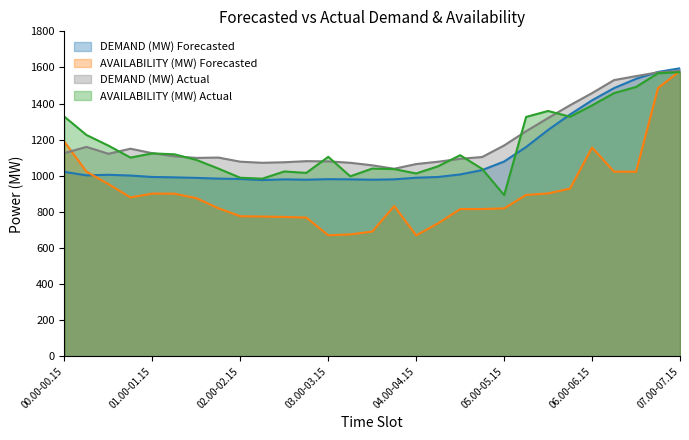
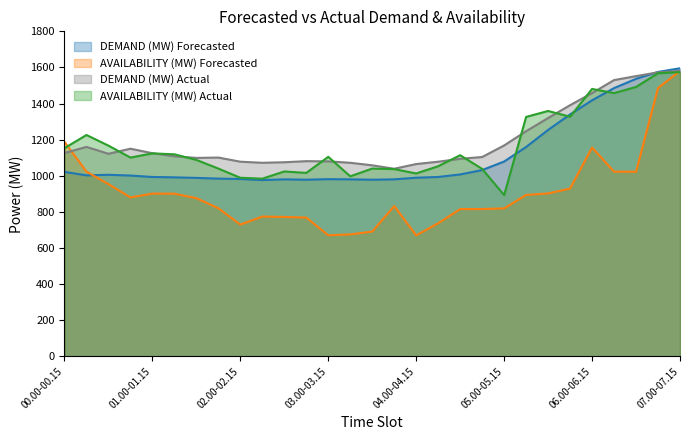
AVAILABILITY (MW) Actual, 00.00-00.15: 1330 -> 1150
AVAILABILITY (MW) Forecasted, 02.00-02.15: 780 -> 730
AVAILABILITY (MW) Actual, 06.00-06.15: 1390 -> 1480
